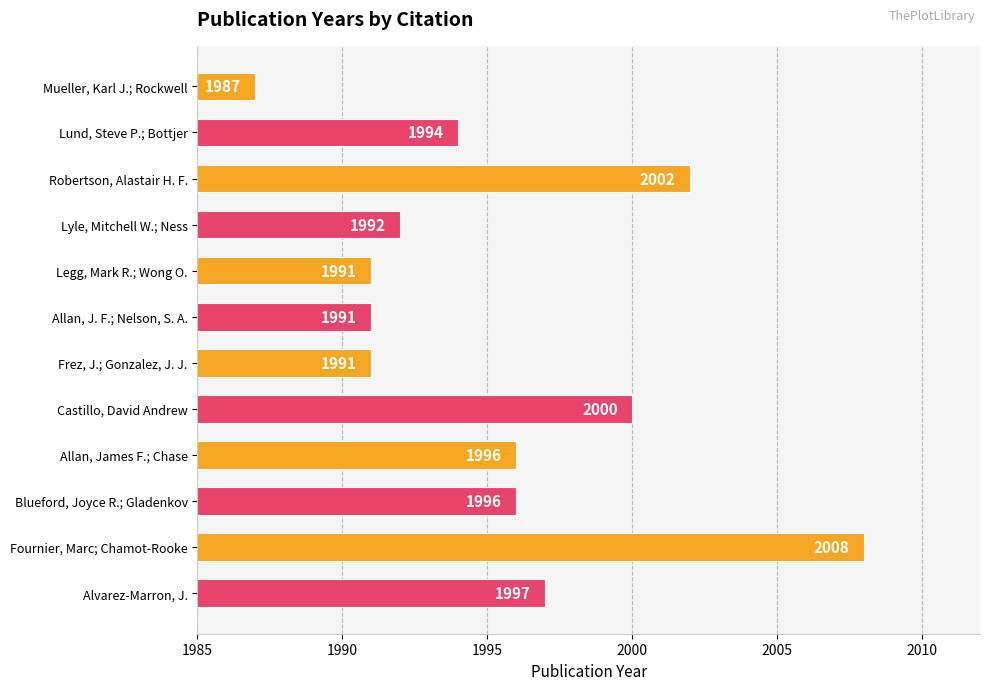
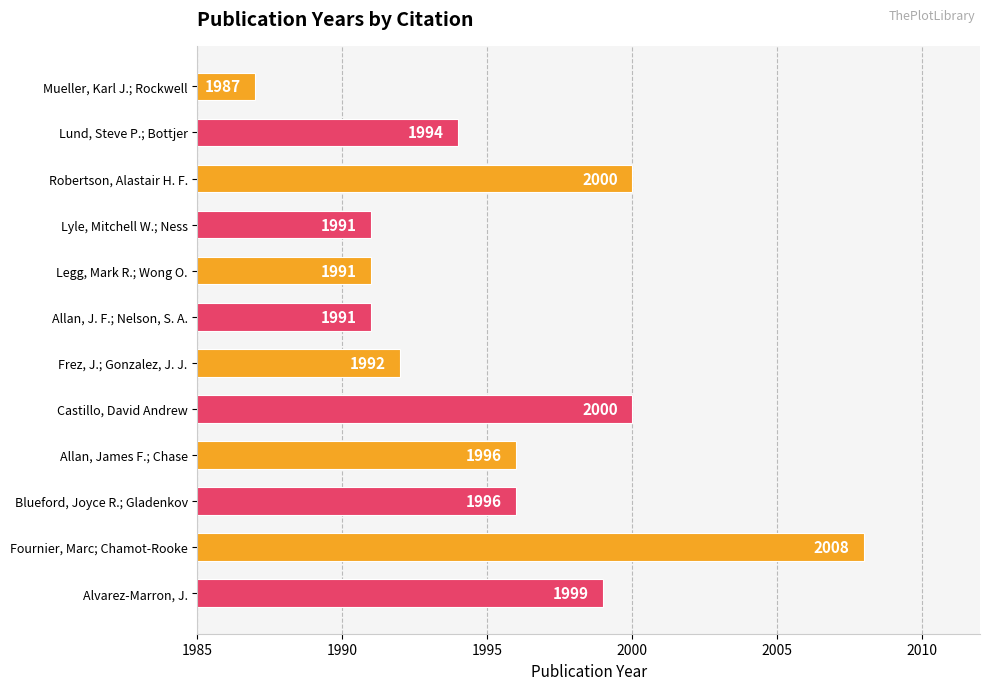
Robertson, Alastair H. F.: 2002 -> 2000
Lyle, Mitchell W.; Ness: 1992 -> 1991
Frez, J.; Gonzalez, J. J.: 1991 -> 1992
Alvarez-Marron, J.: 1997 -> 1999
